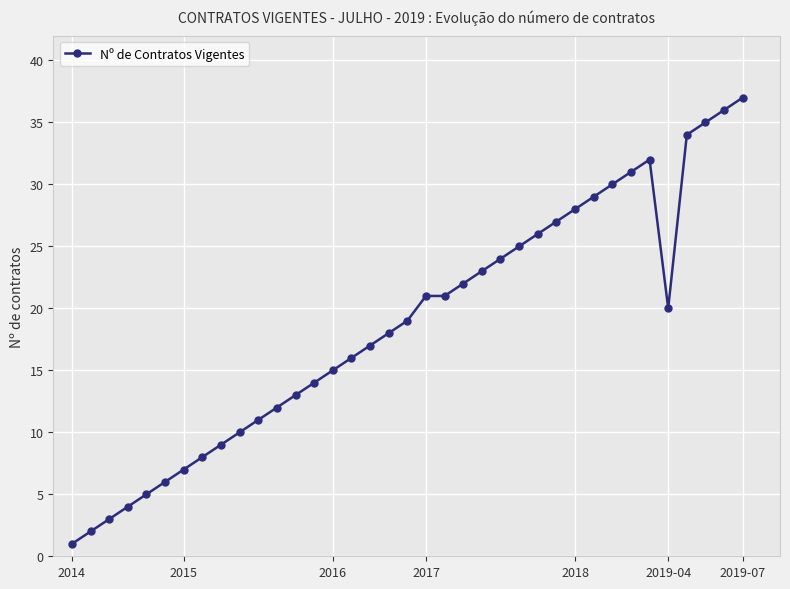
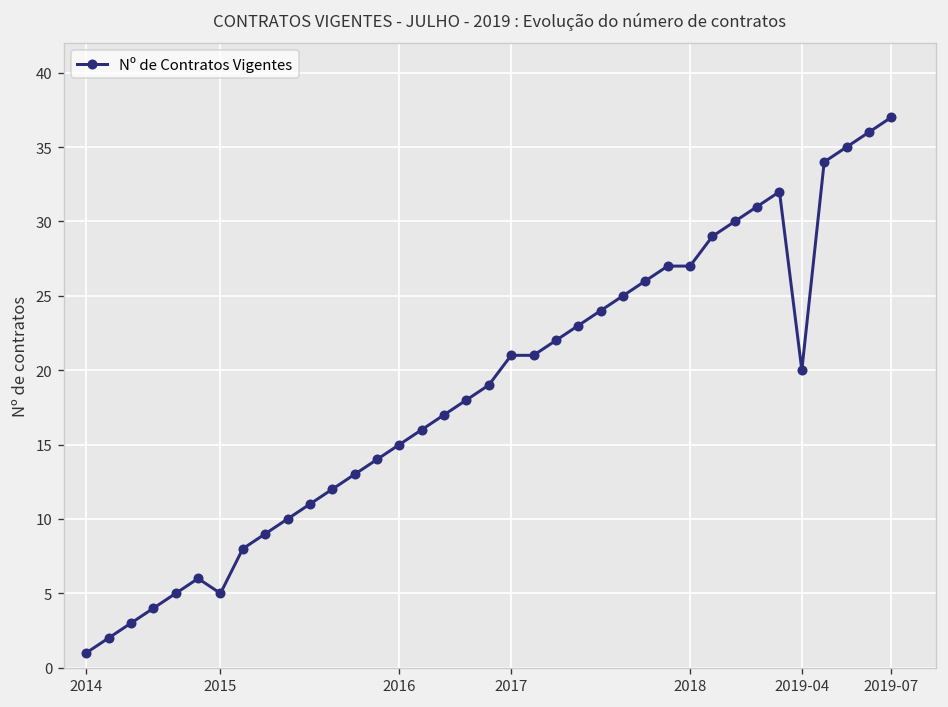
2015: 7 -> 5
2018: 28 -> 27
